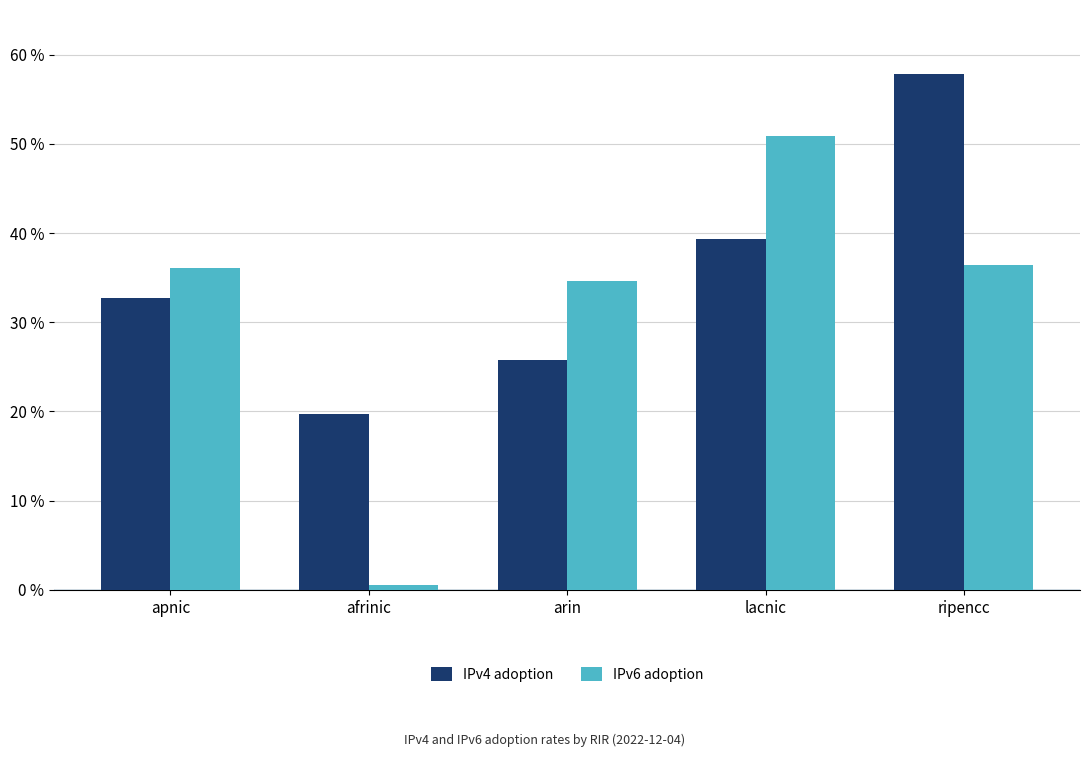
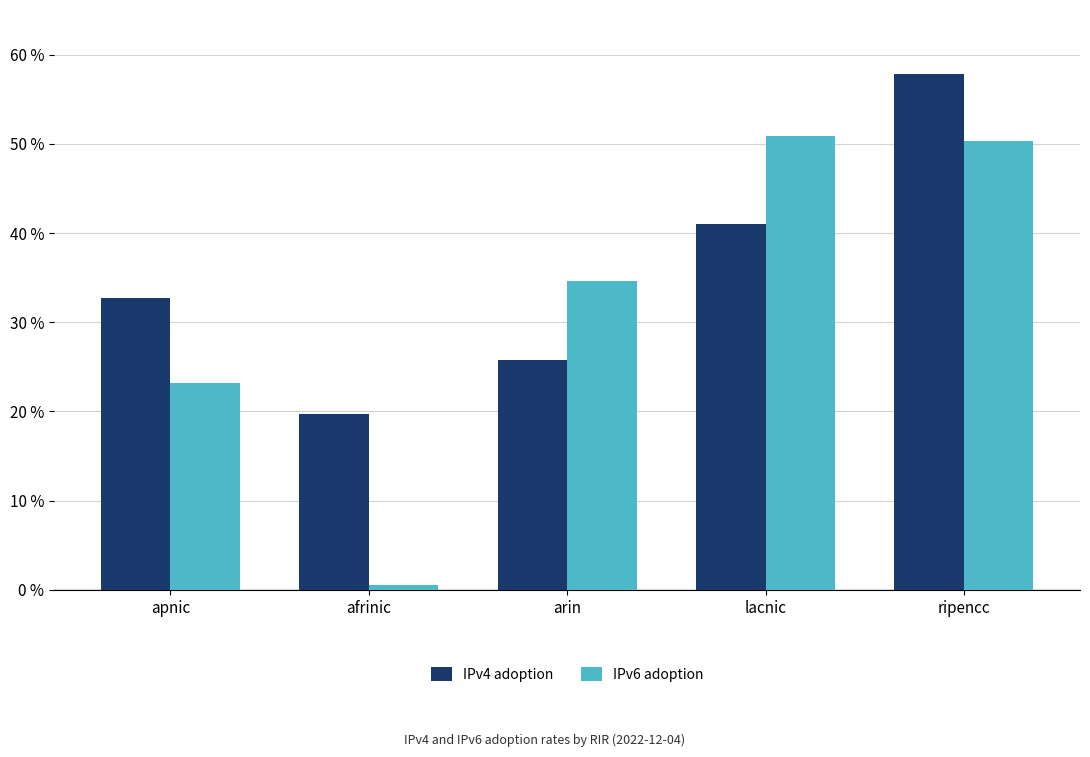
IPv6 adoption, apnic: 36 % -> 23 %
IPv4 adoption, lacnic: 39 % -> 41 %
IPv6 adoption, ripencc: 36 % -> 50 %
